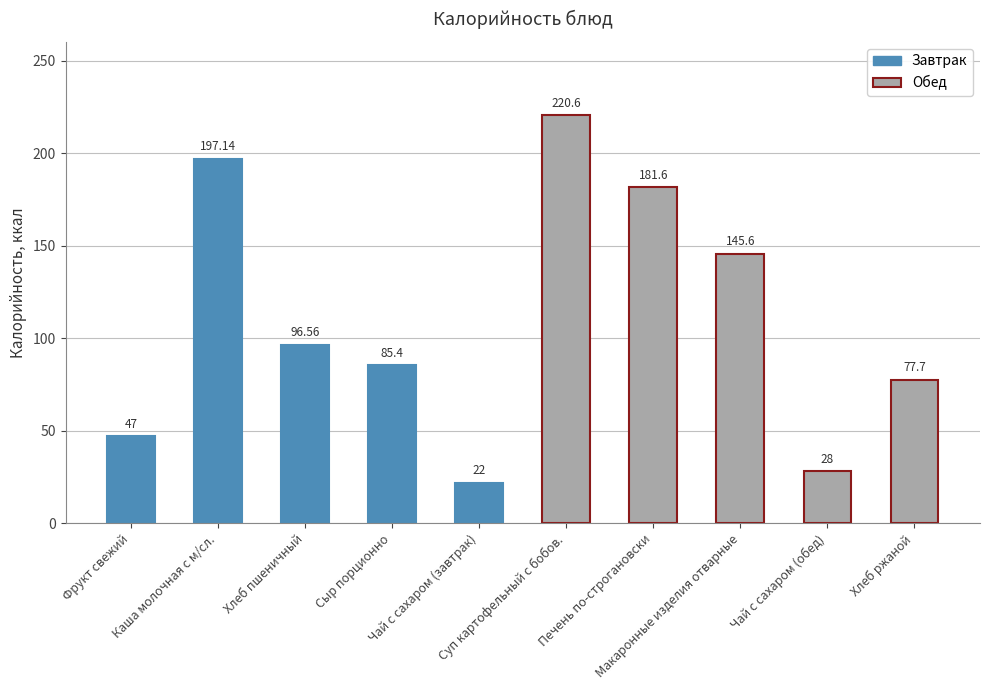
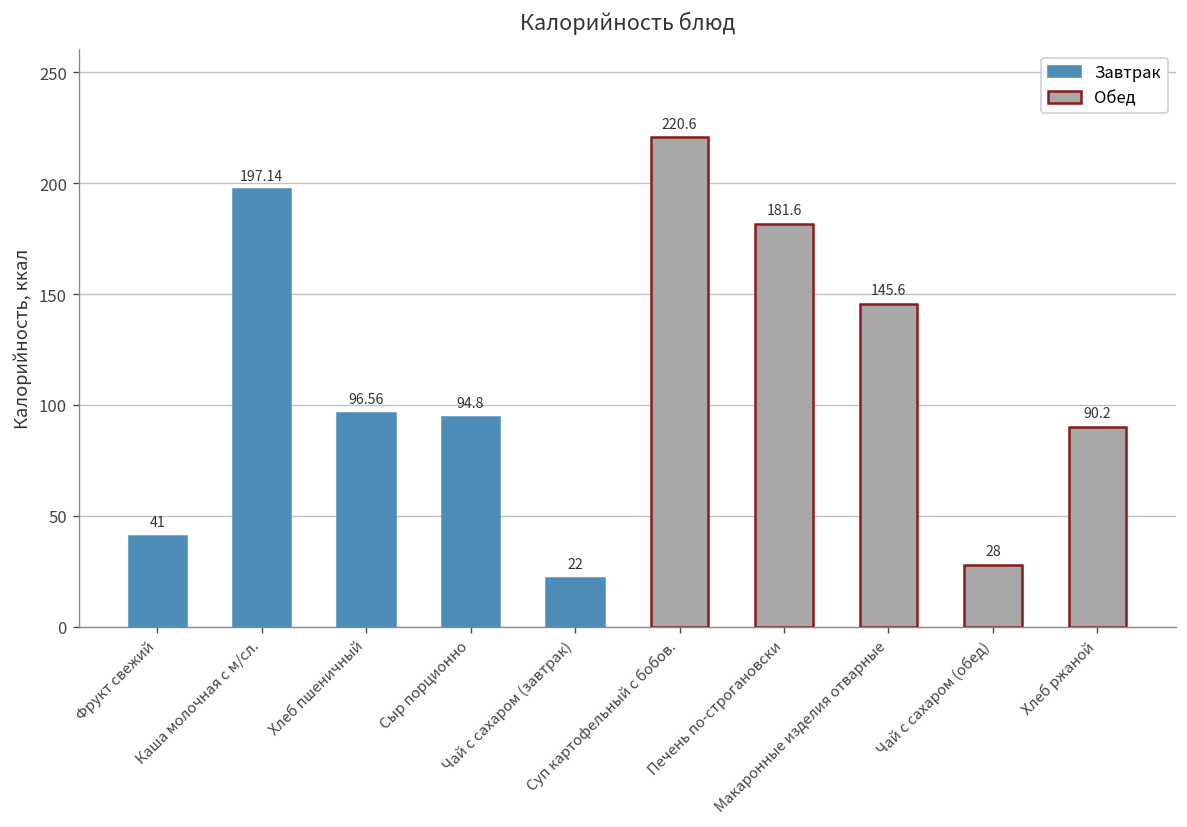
Фрукт свежий: 47 -> 41
Сыр порционно: 85.4 -> 94.8
Хлеб ржаной: 77.7 -> 90.2
